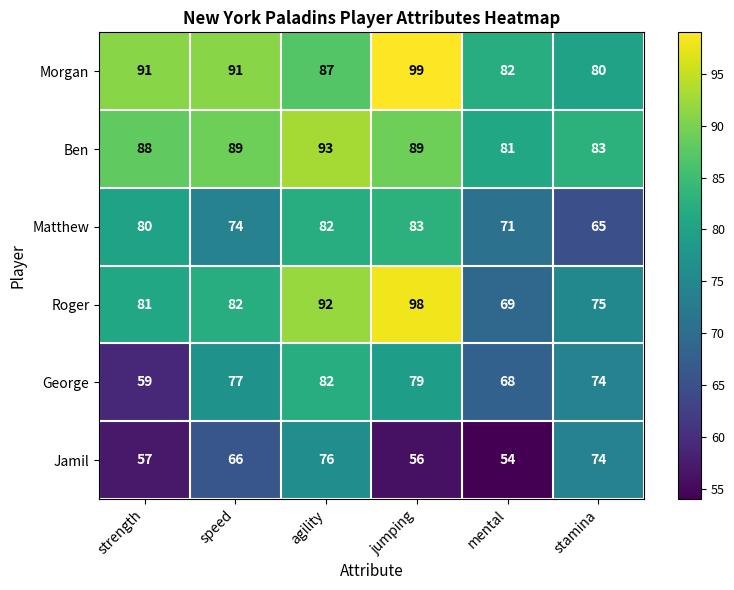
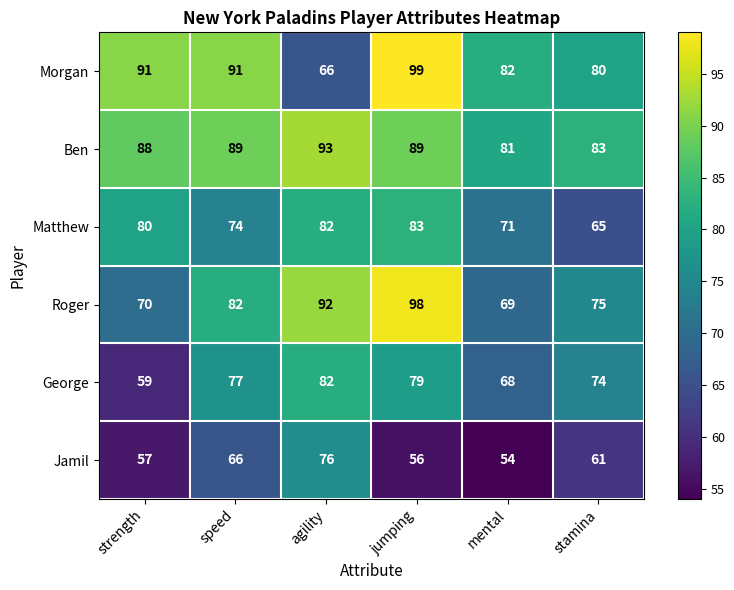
Morgan, agility: 87 -> 66
Roger, strength: 81 -> 70
Jamil, stamina: 74 -> 61
